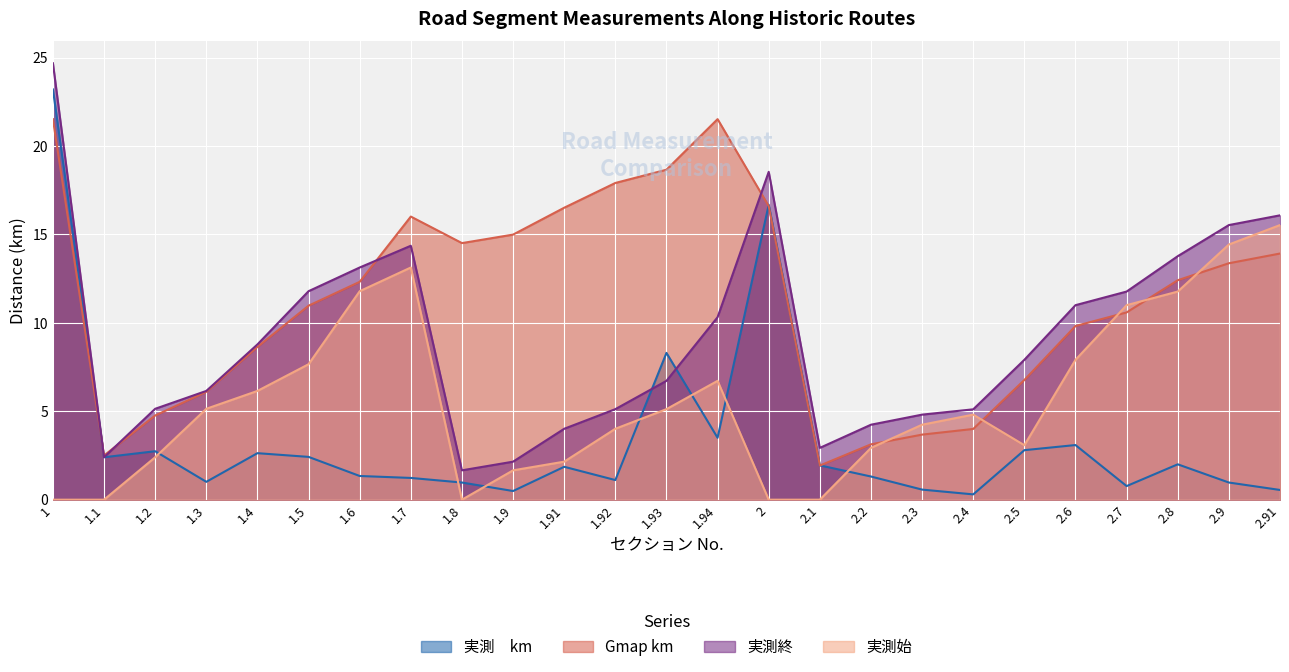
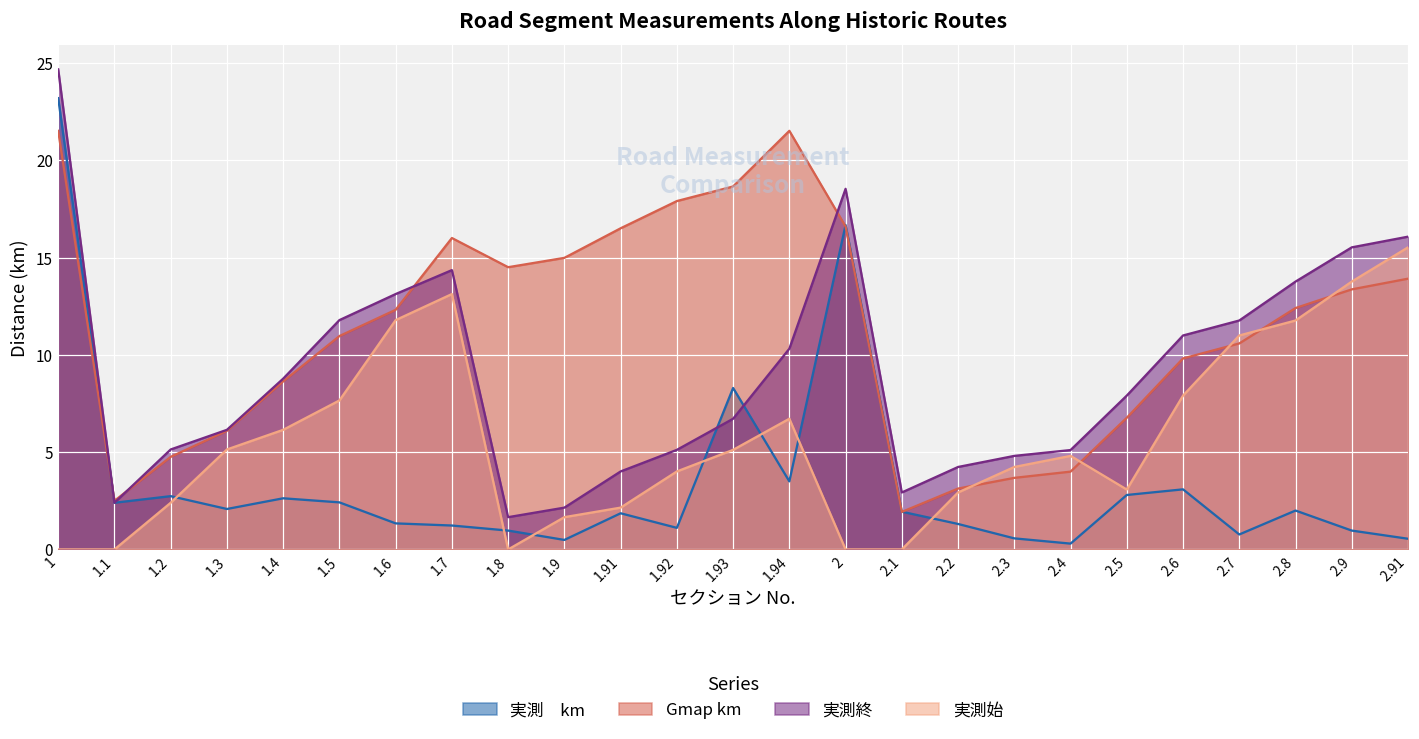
実測 km, 1.3: 1.0 -> 2.1
実測始, 2.9: 14.4 -> 13.8
